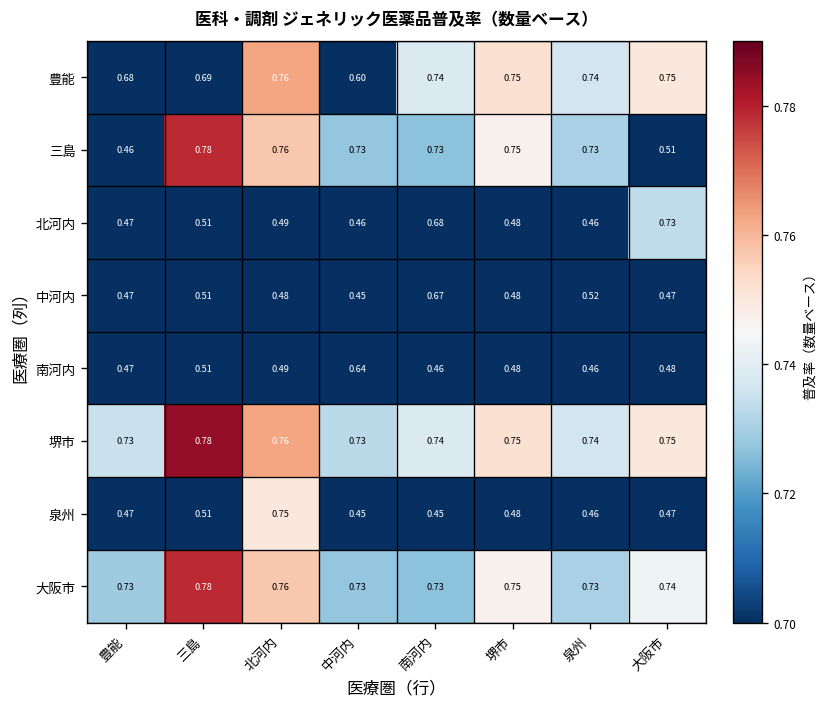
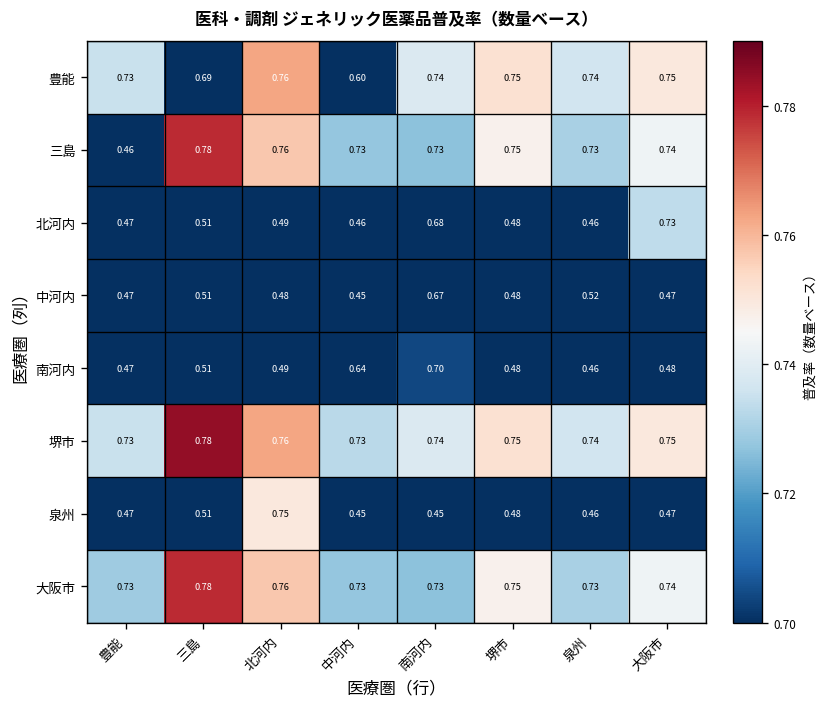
豊能, 豊能: 0.68 -> 0.73
三島, 大阪市: 0.51 -> 0.74
南河内, 南河内: 0.46 -> 0.70
